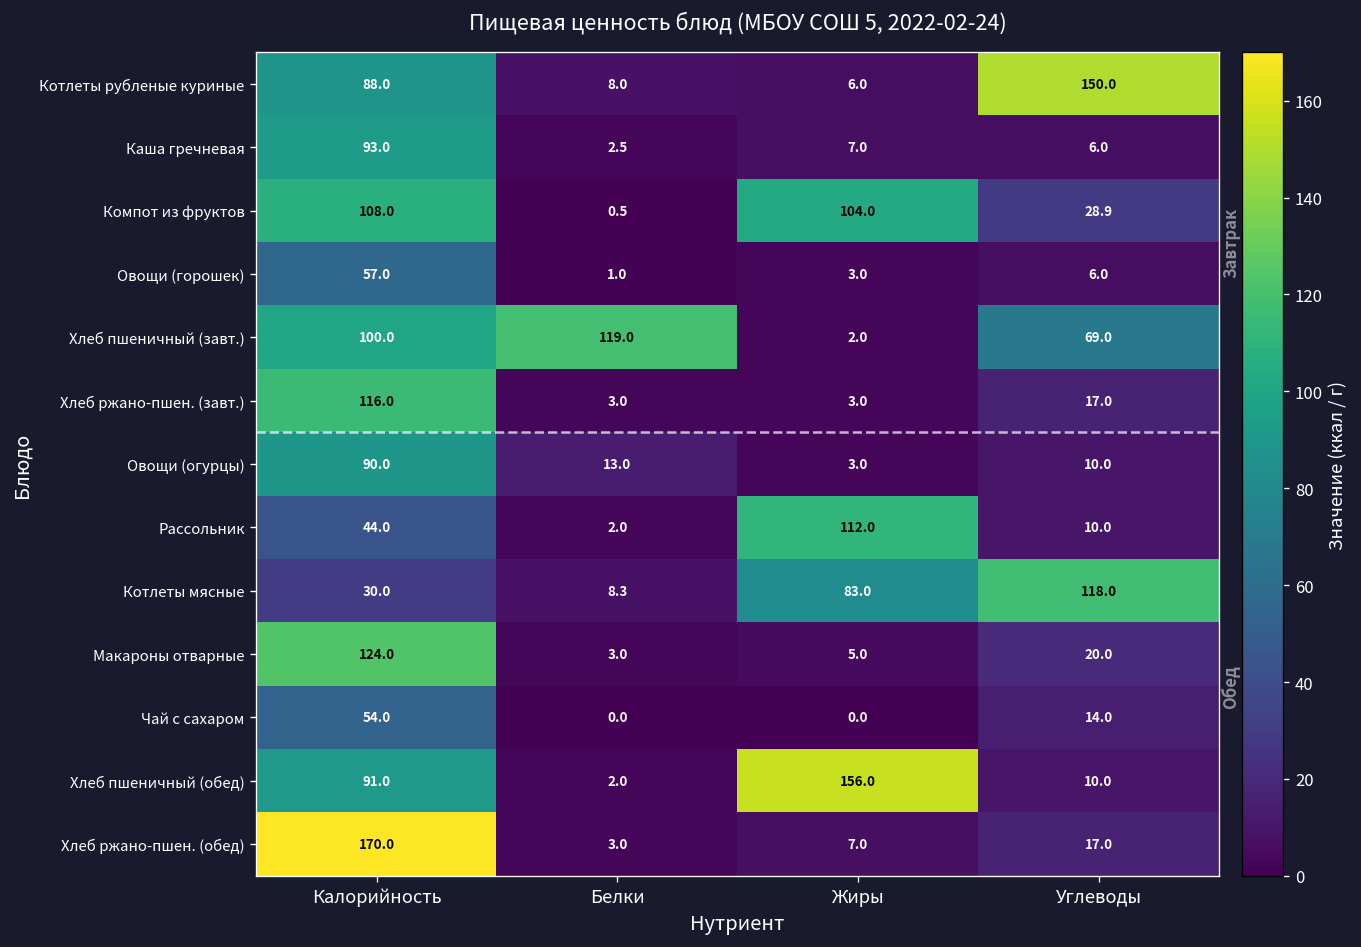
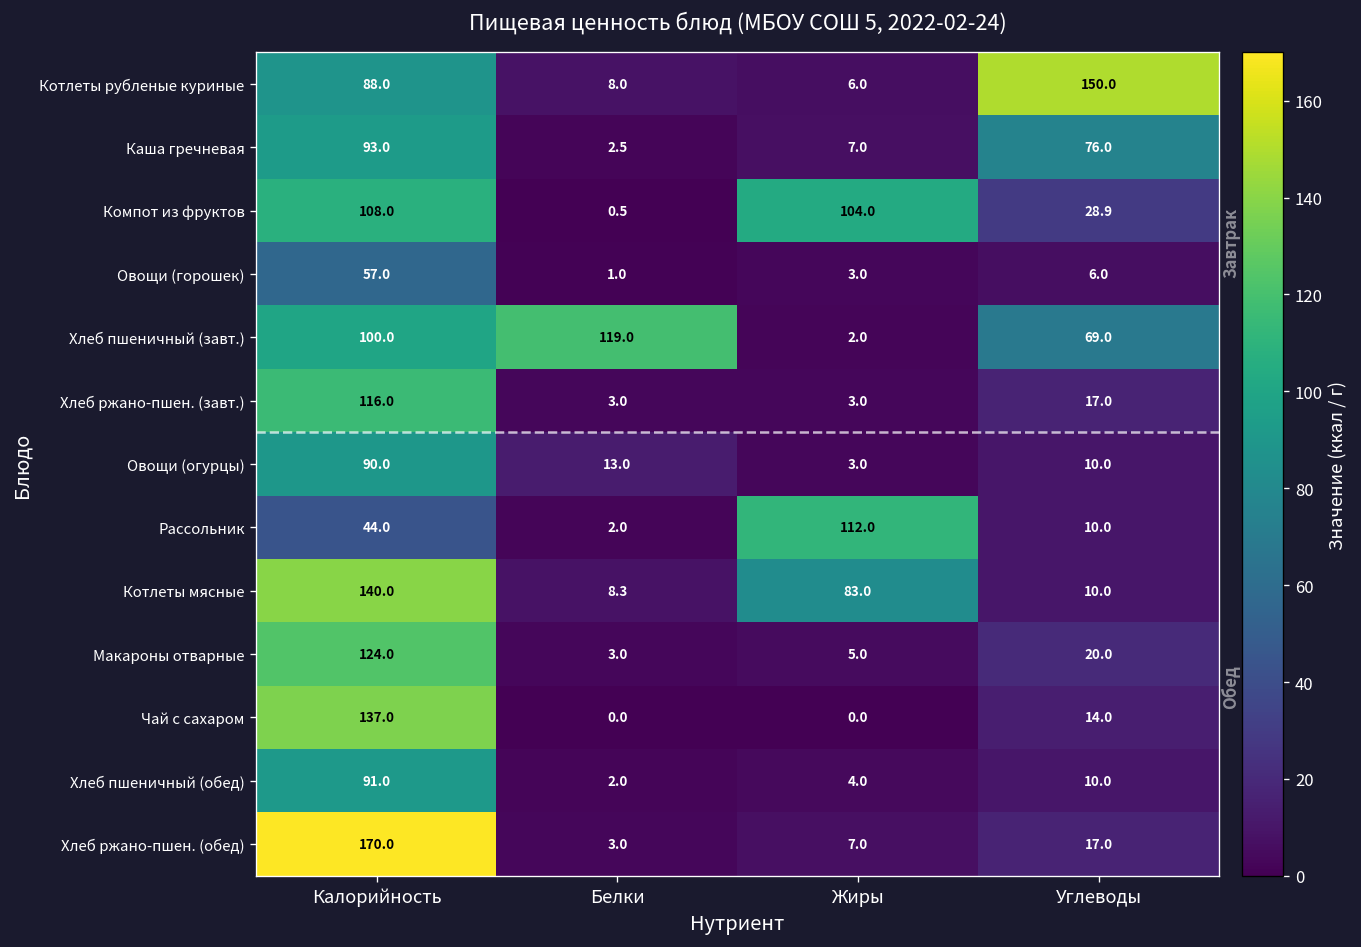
Каша гречневая, Углеводы: 6.0 -> 76.0
Котлеты мясные, Калорийность: 30.0 -> 140.0
Котлеты мясные, Углеводы: 118.0 -> 10.0
Чай с сахаром, Калорийность: 54.0 -> 137.0
Хлеб пшеничный (обед), Жиры: 156.0 -> 4.0
